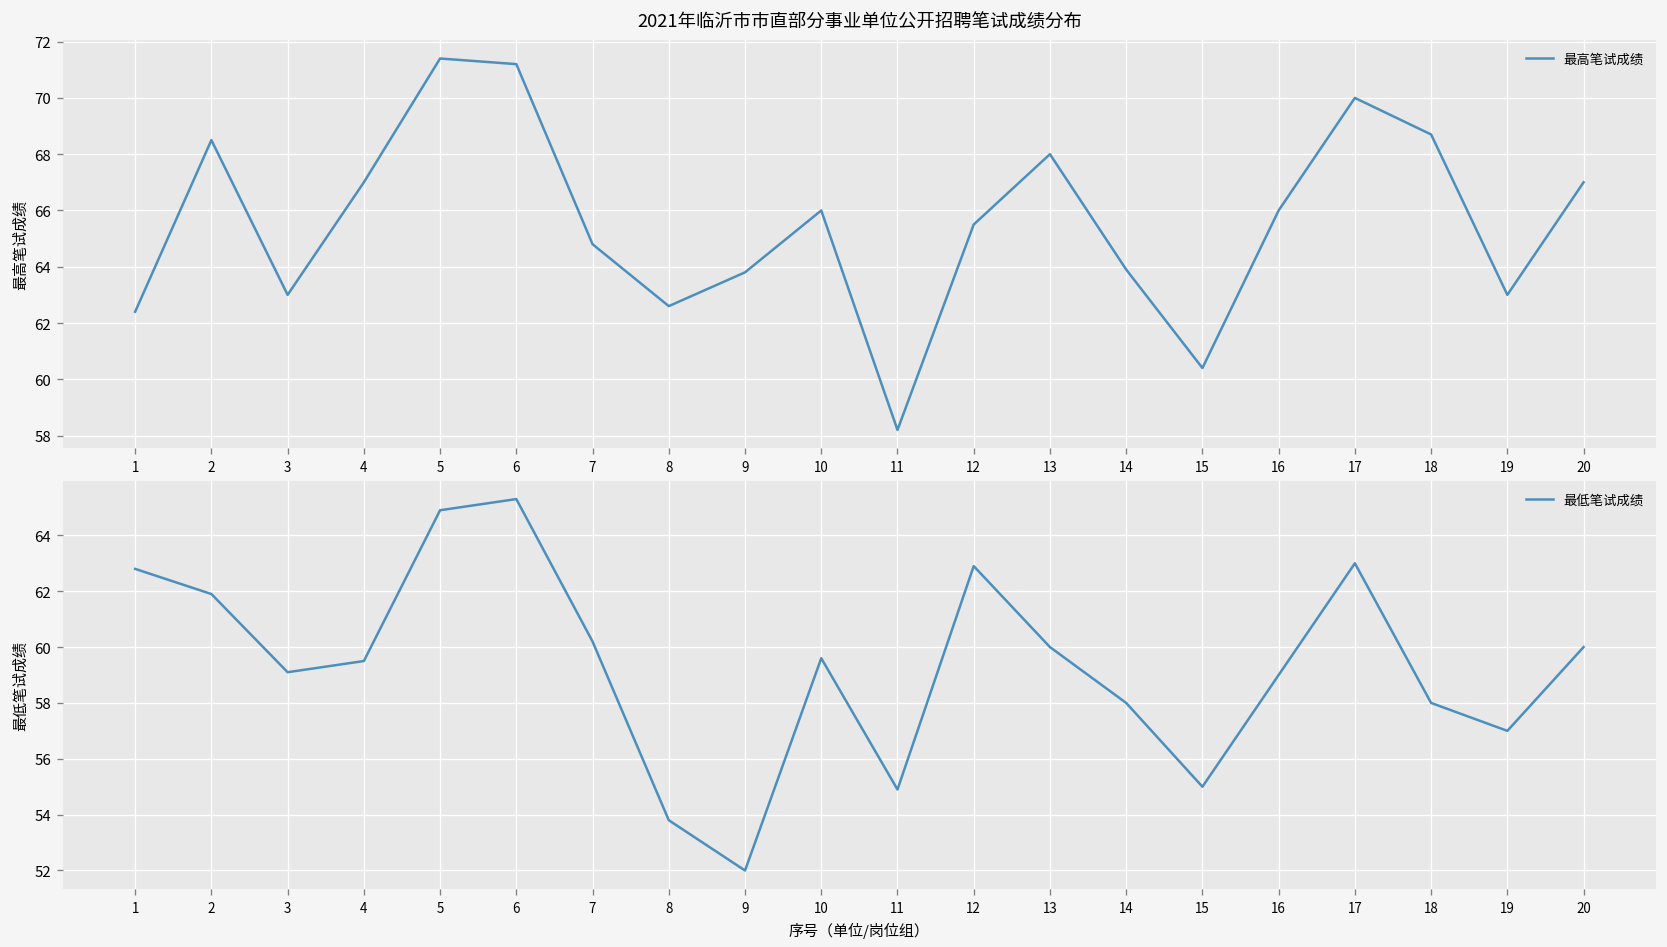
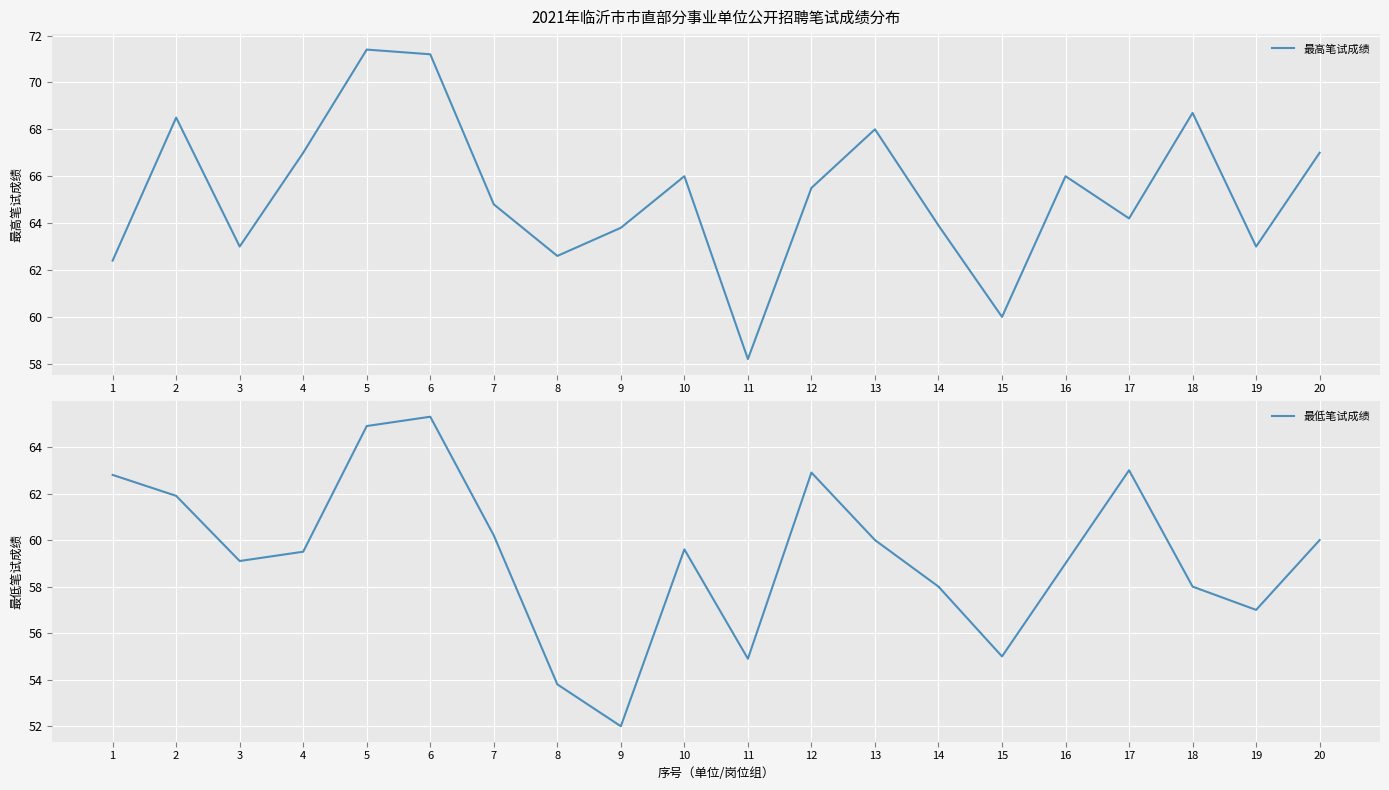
2021年临沂市市直部分事业单位公开招聘笔试成绩分布, 15: 60.4 -> 60.0
2021年临沂市市直部分事业单位公开招聘笔试成绩分布, 17: 70.0 -> 64.2
